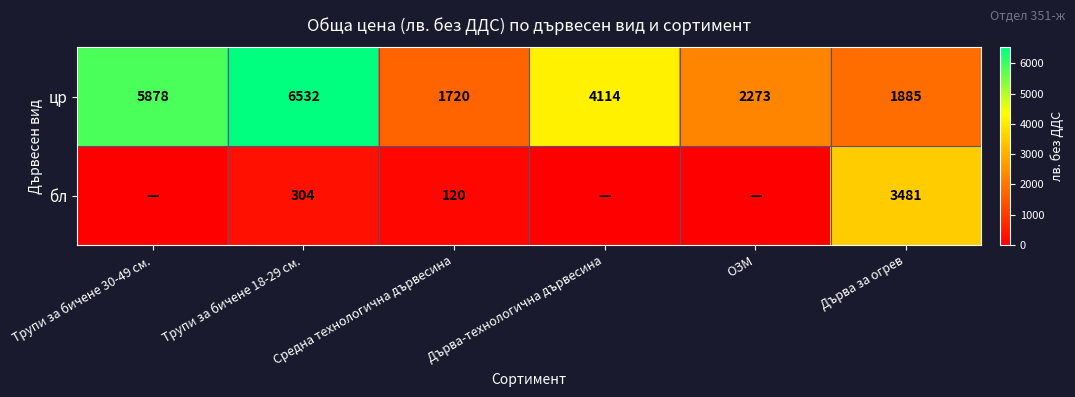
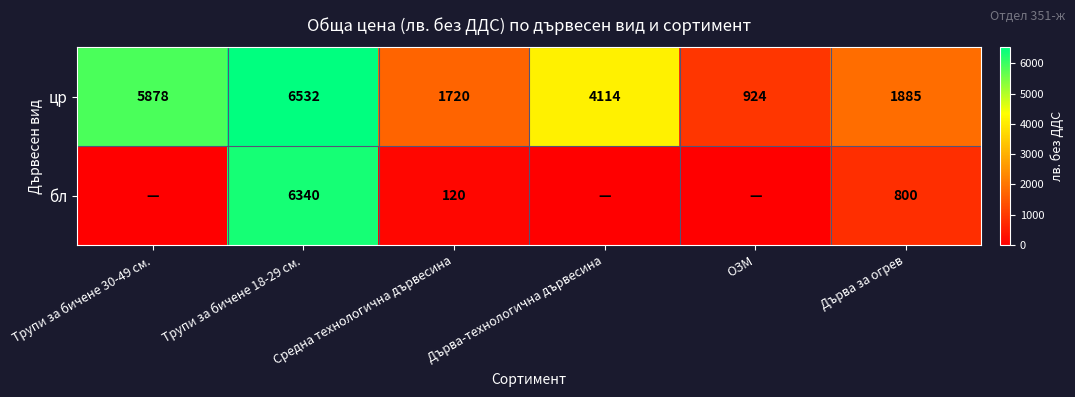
цр, ОЗМ: 2273 -> 924
бл, Трупи за бичене 18-29 см.: 304 -> 6340
бл, Дърва за огрев: 3481 -> 800
